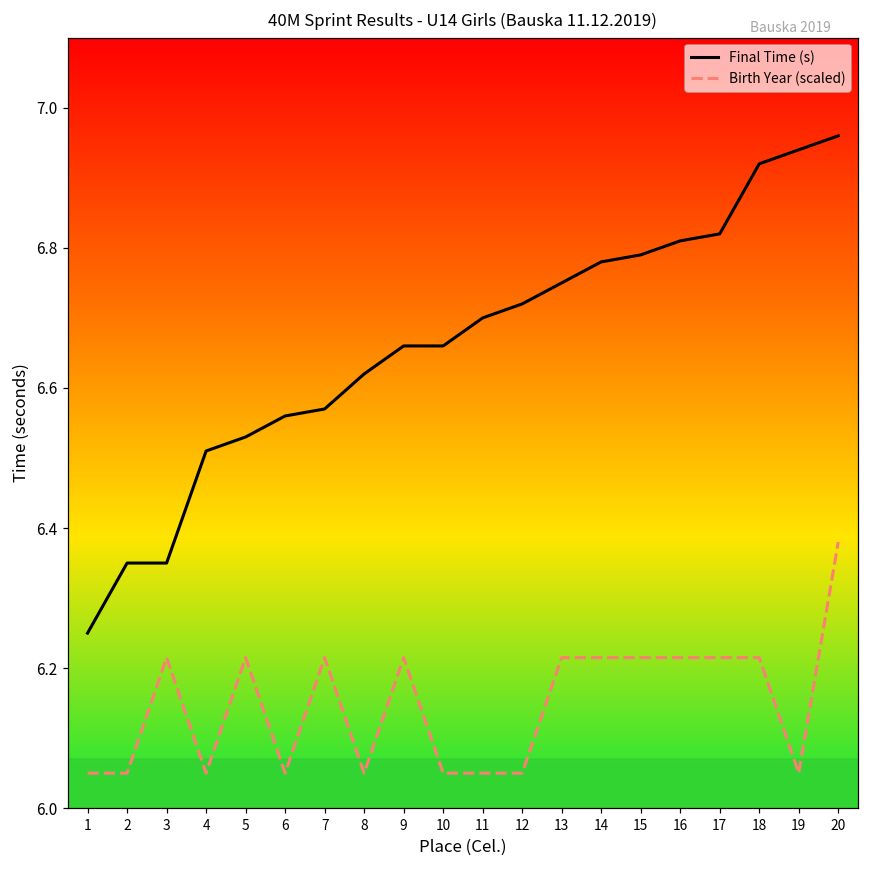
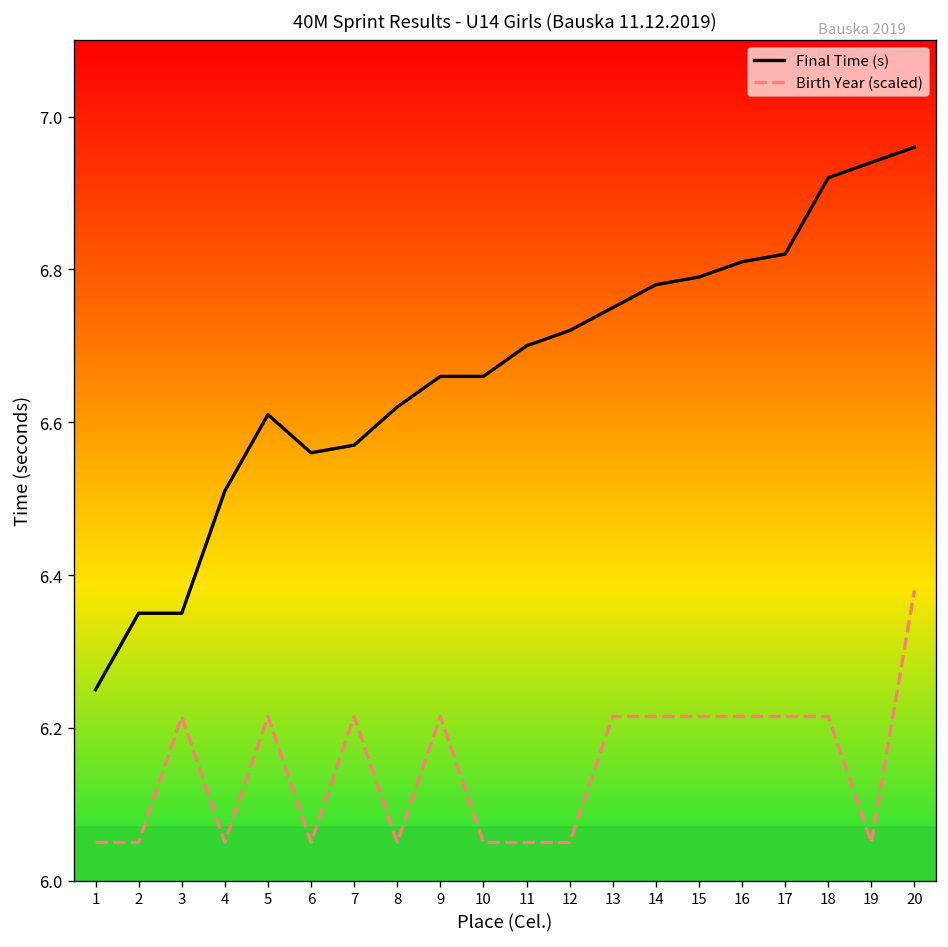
Final Time (s), 5: 6.53 -> 6.61
